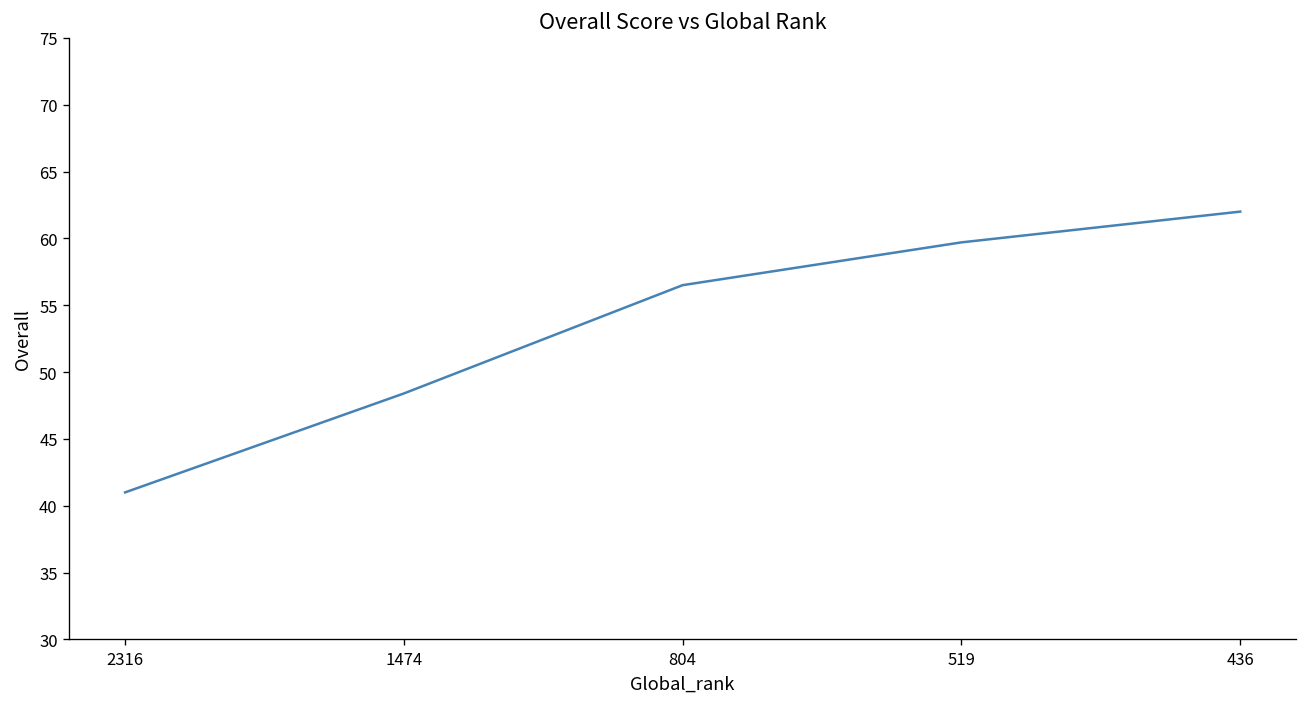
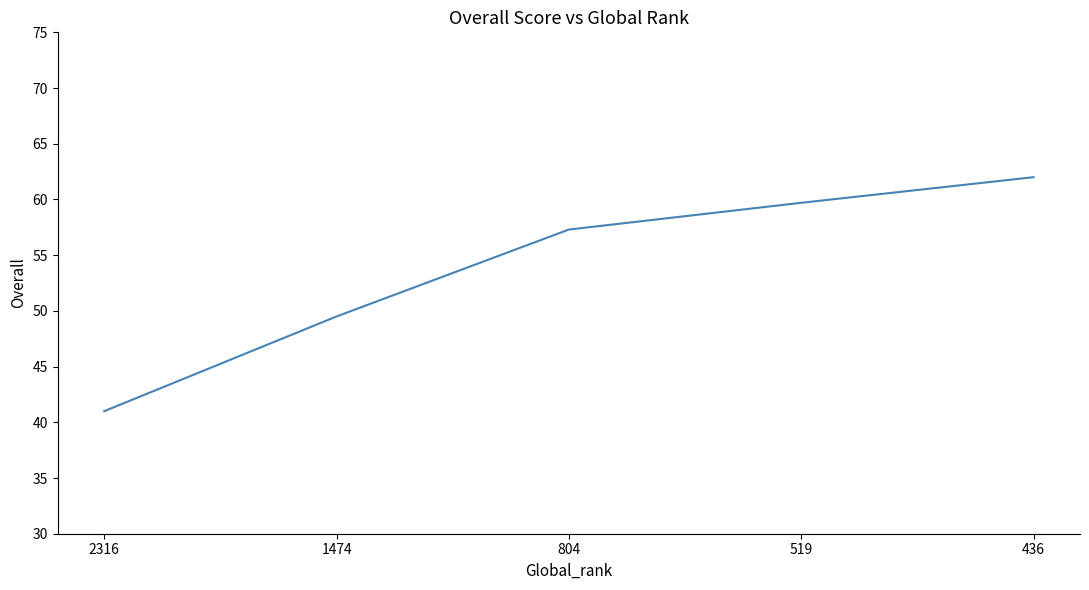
1474: 48.4 -> 49.5
804: 56.5 -> 57.3
